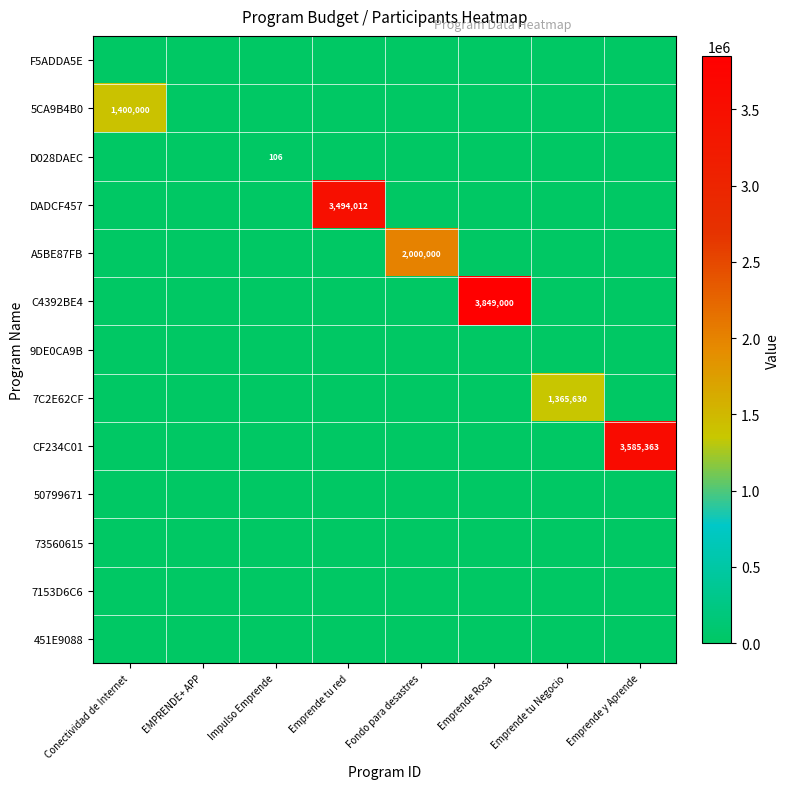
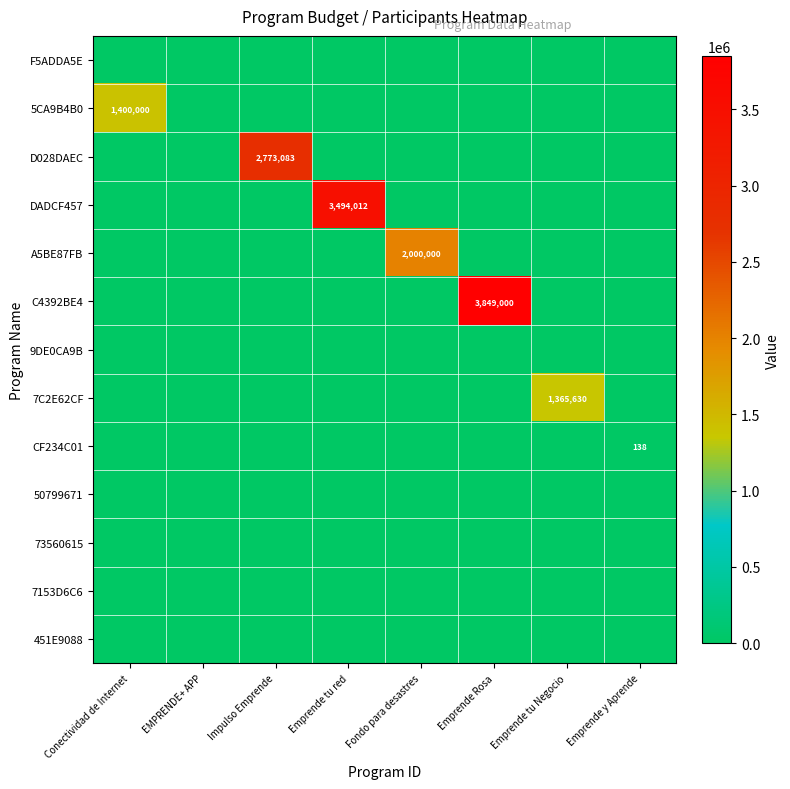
D028DAEC, Impulso Emprende: 106 -> 2,773,083
CF234C01, Emprende y Aprende: 3,585,363 -> 138
